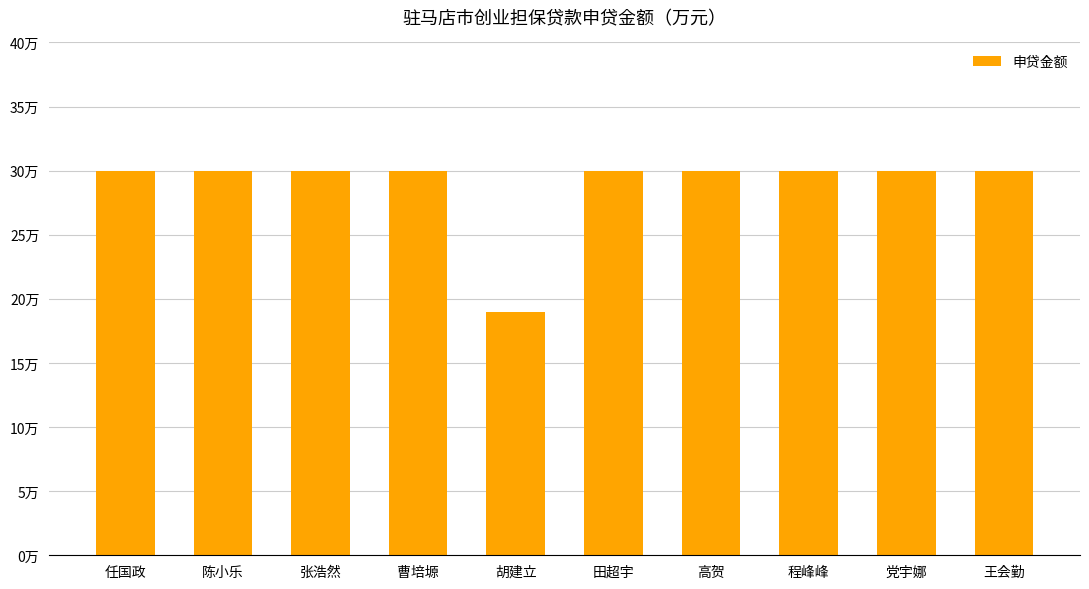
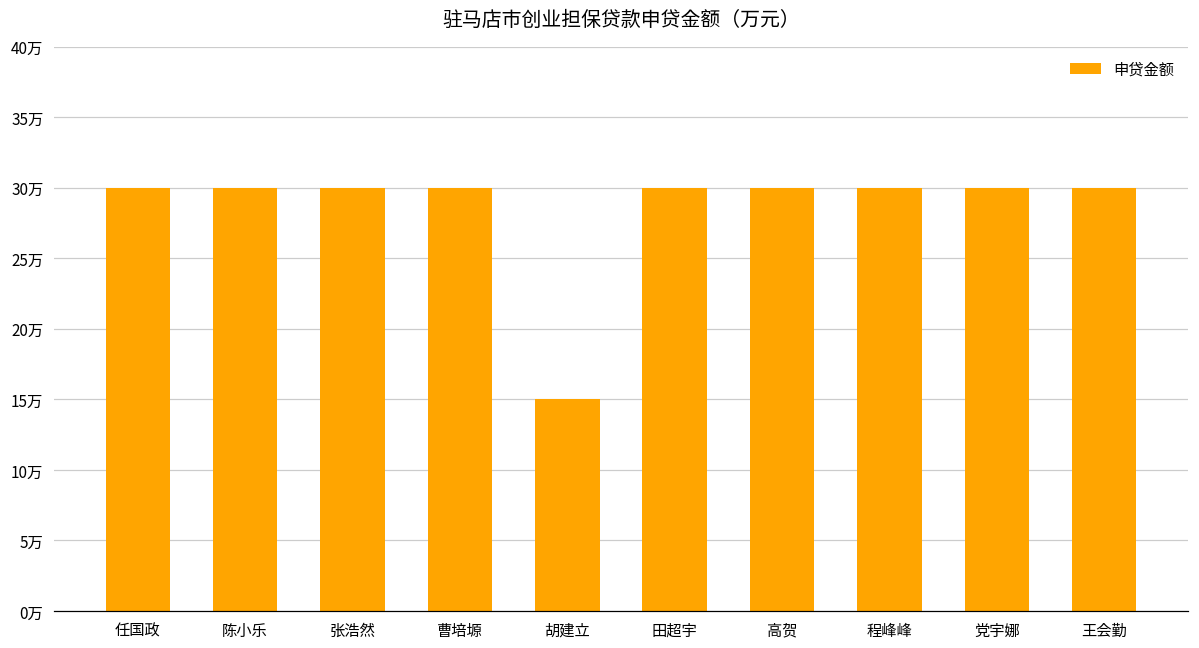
胡建立: 19万 -> 15万
